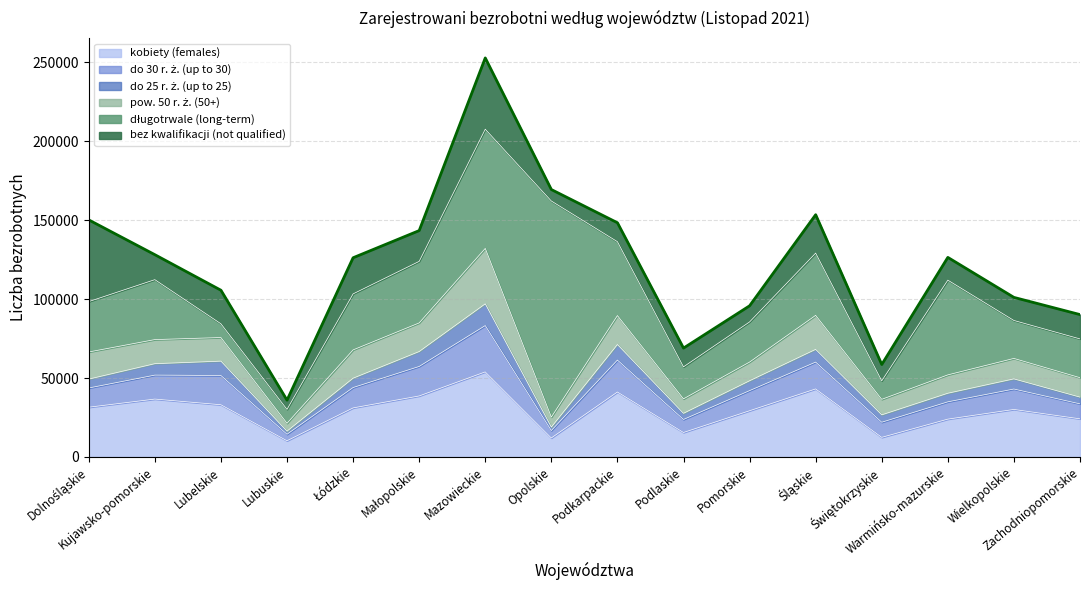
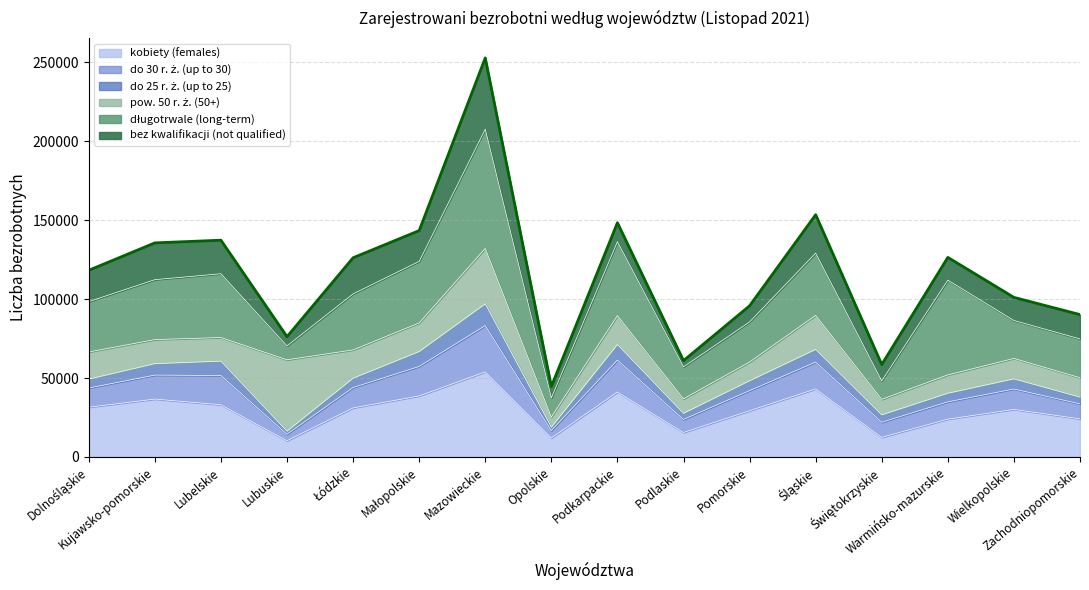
bez kwalifikacji (not qualified), Dolnośląskie: 52000 -> 20000
bez kwalifikacji (not qualified), Kujawsko-pomorskie: 16000 -> 23000
długotrwale (long-term), Lubelskie: 9000 -> 40000
pow. 50 r. ż. (50+), Lubuskie: 5000 -> 45000
długotrwale (long-term), Opolskie: 137000 -> 12000
bez kwalifikacji (not qualified), Podlaskie: 12000 -> 4000
